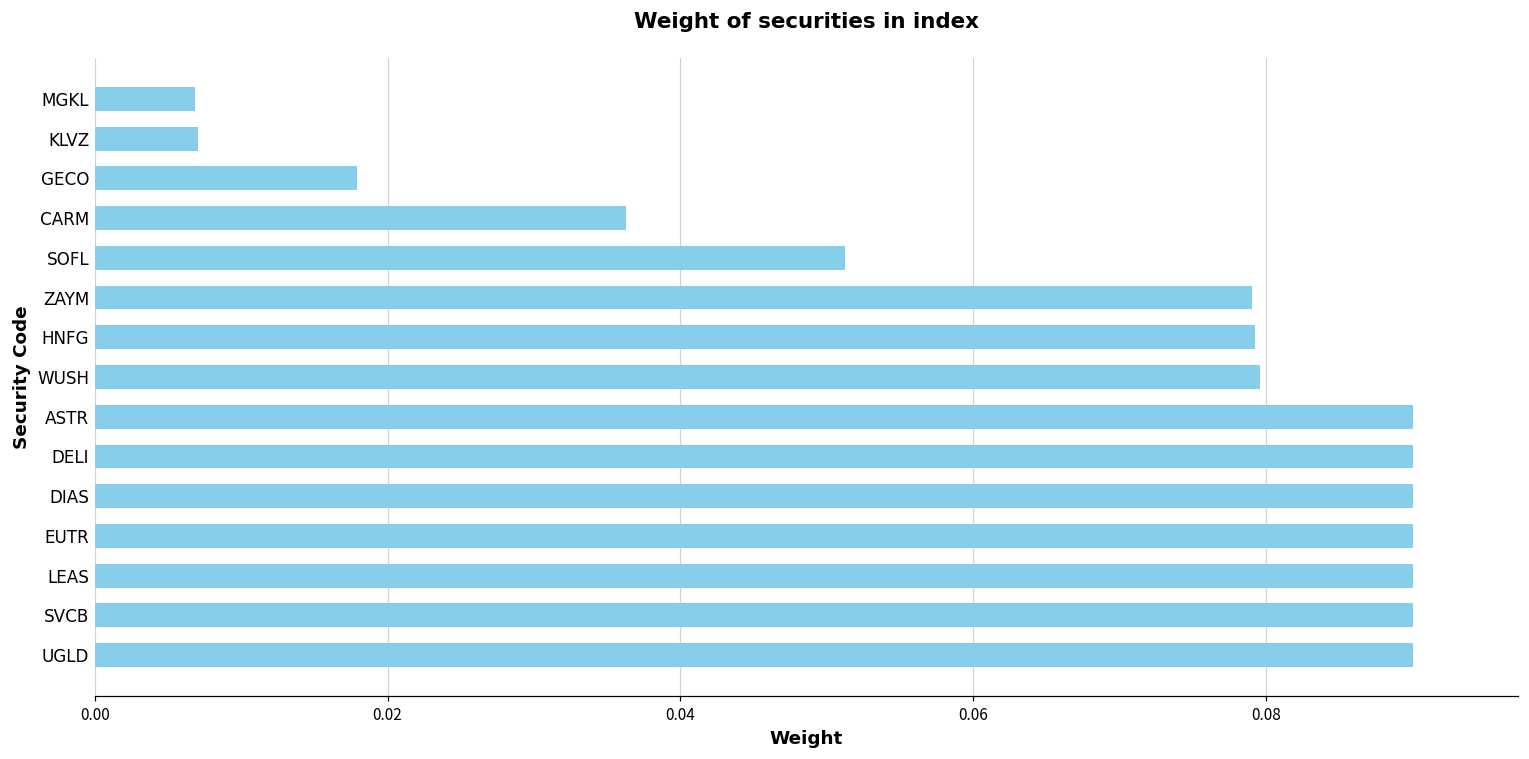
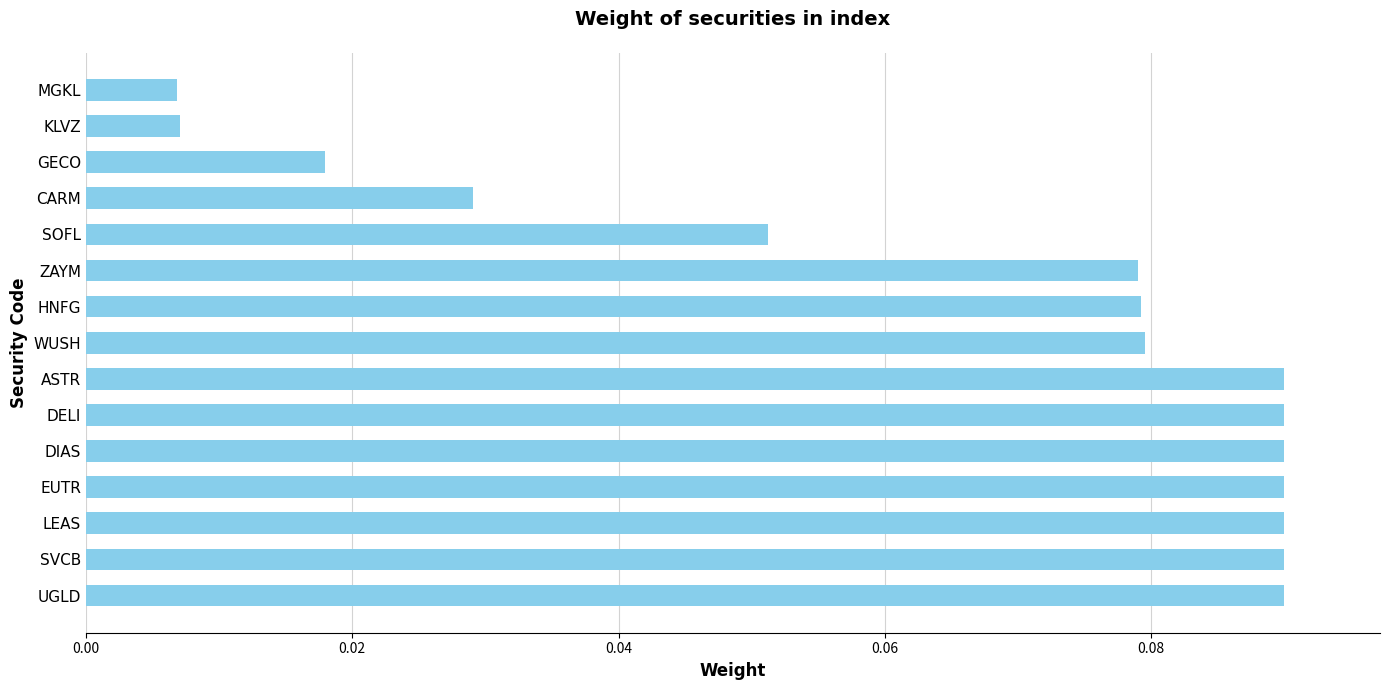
CARM: 0.0363 -> 0.0291
